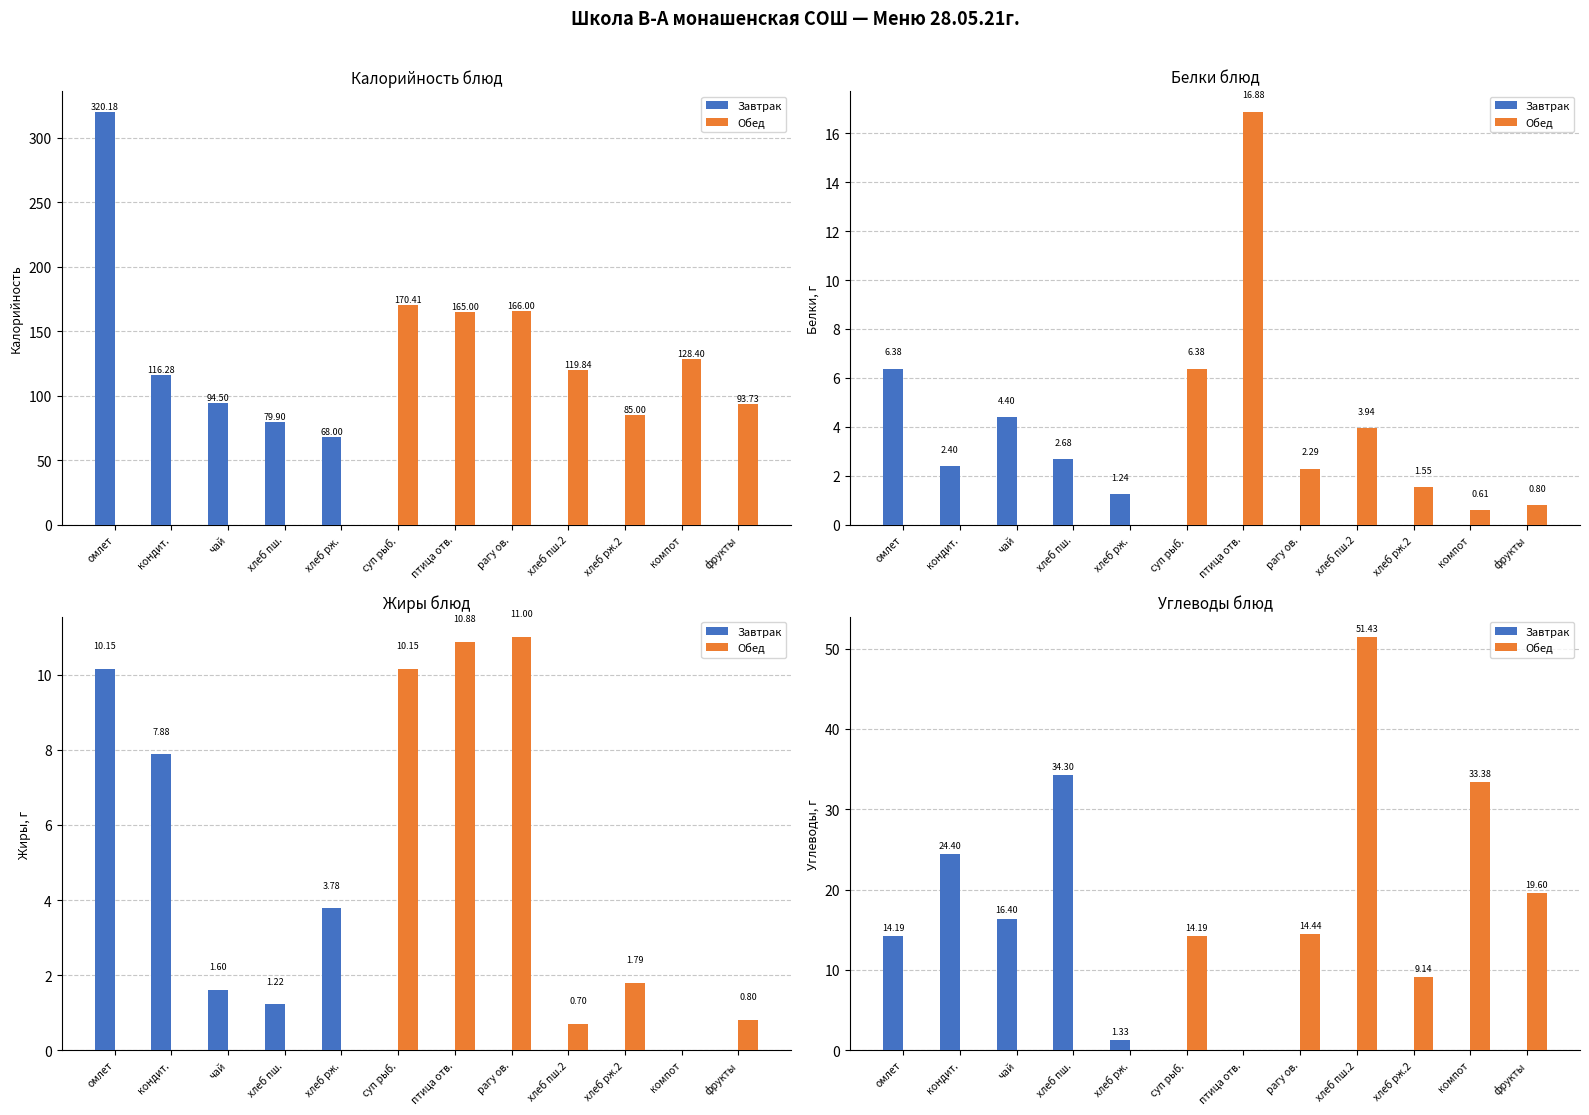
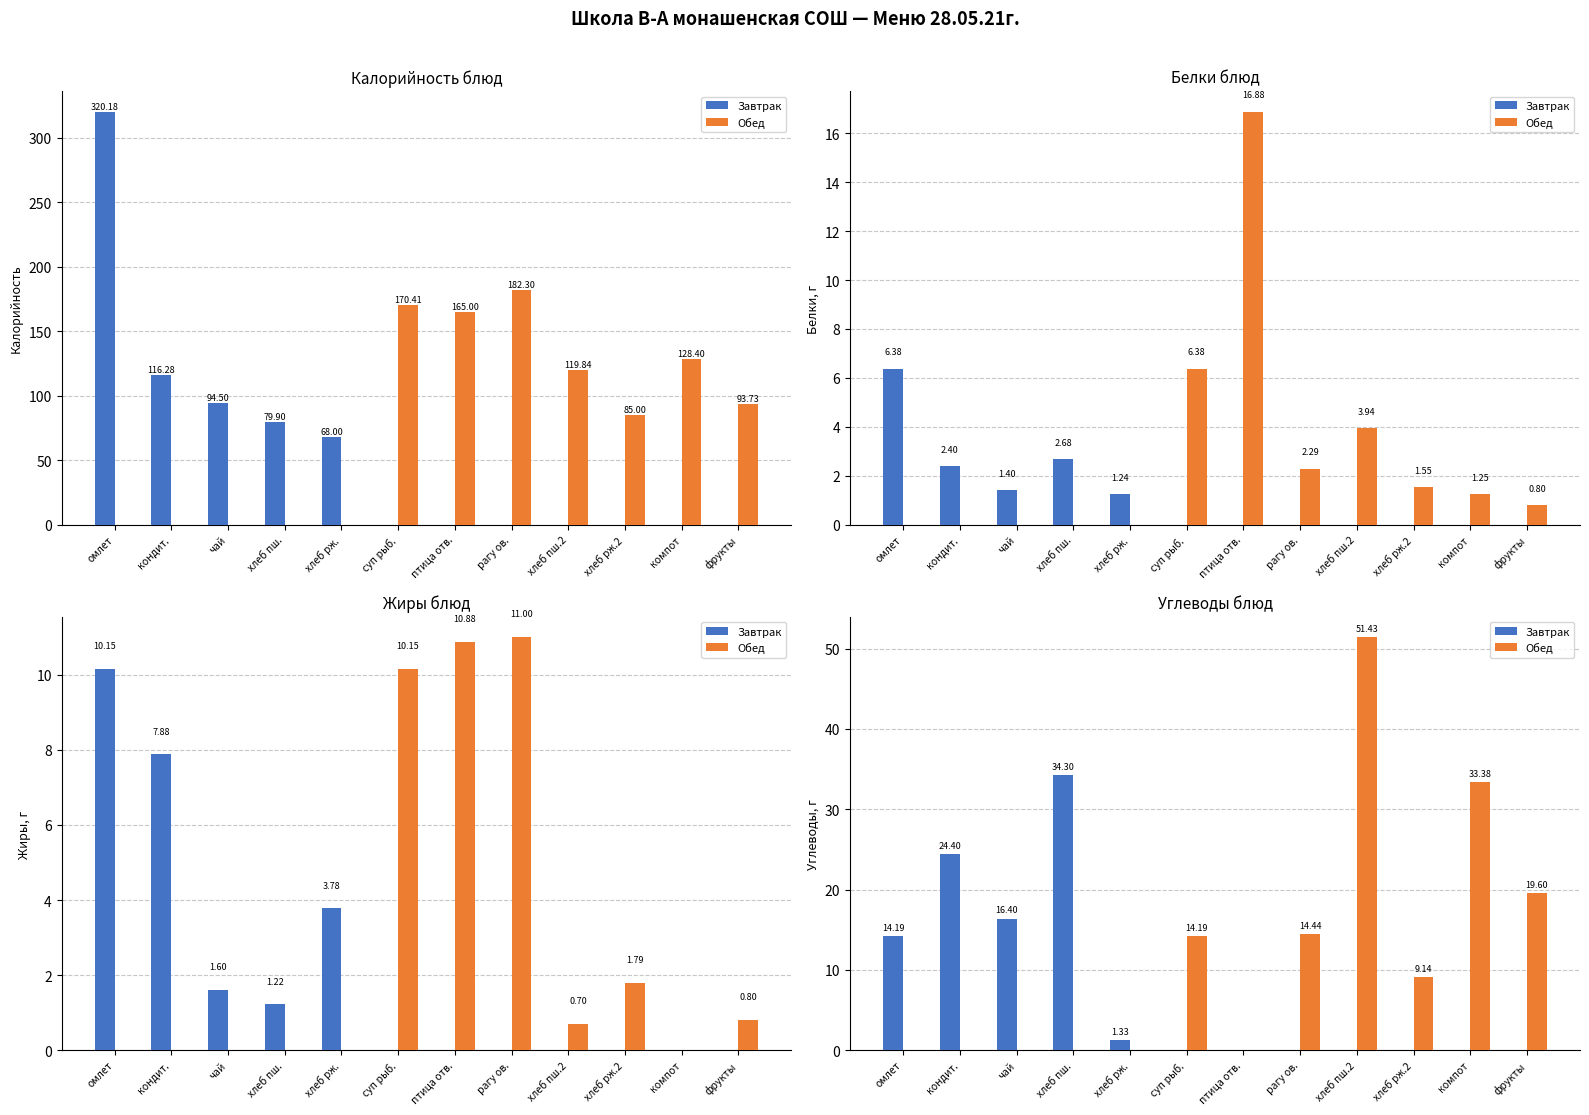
Калорийность блюд, Обед, рагу ов.: 166.00 -> 182.30
Белки блюд, Завтрак, чай: 4.40 -> 1.40
Белки блюд, Обед, компот: 0.61 -> 1.25
